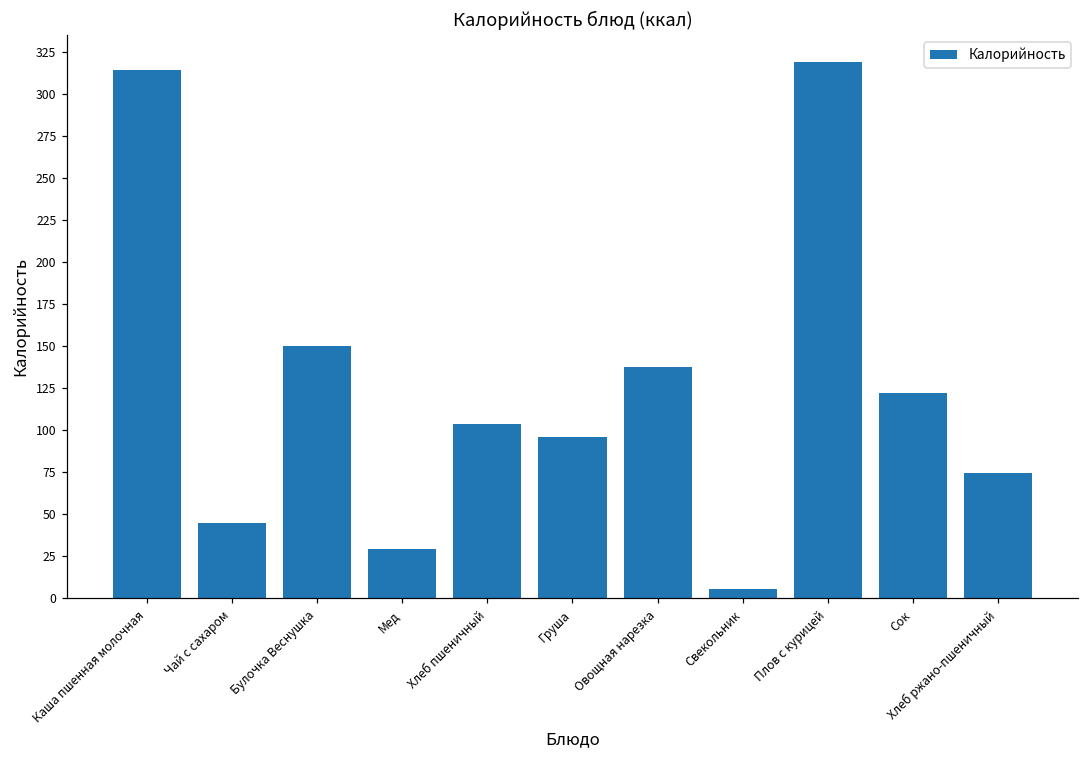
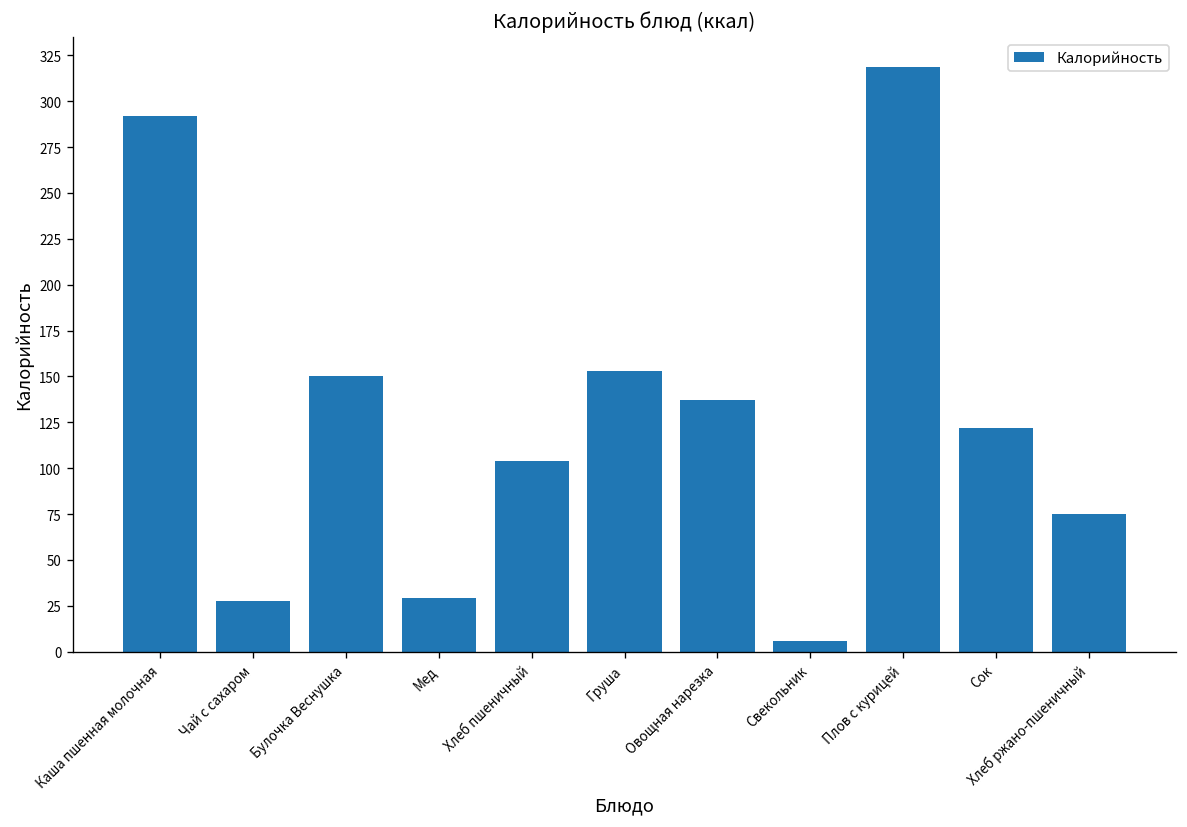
Каша пшенная молочная: 314 -> 292
Чай с сахаром: 45 -> 28
Груша: 96 -> 153
